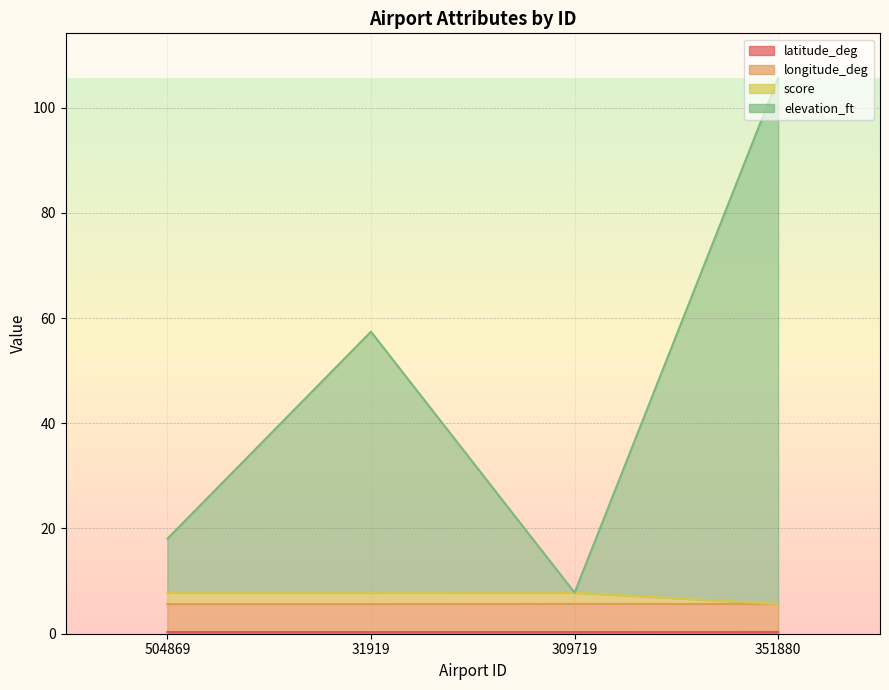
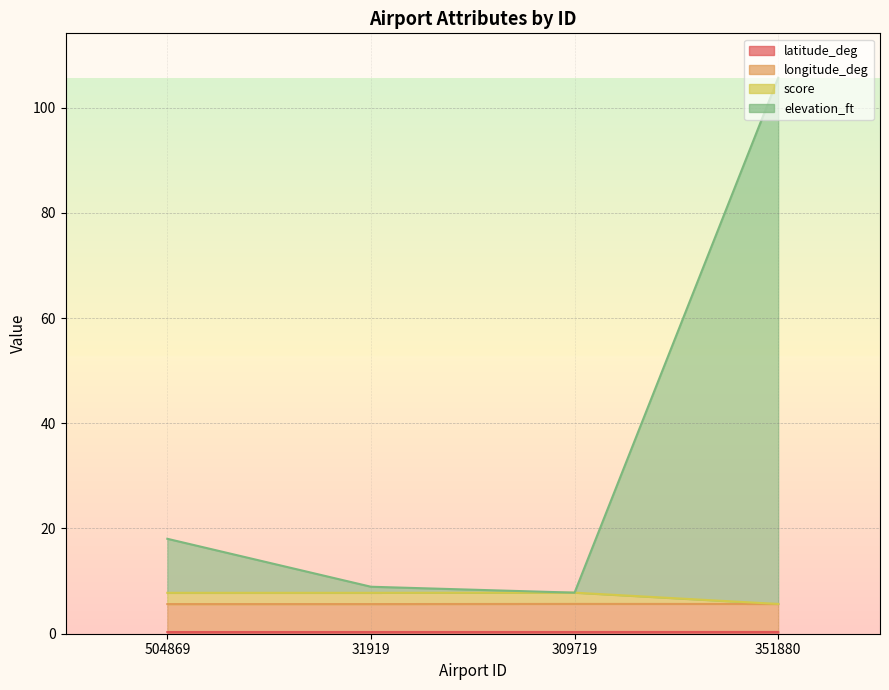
elevation_ft, 31919: 50 -> 1
